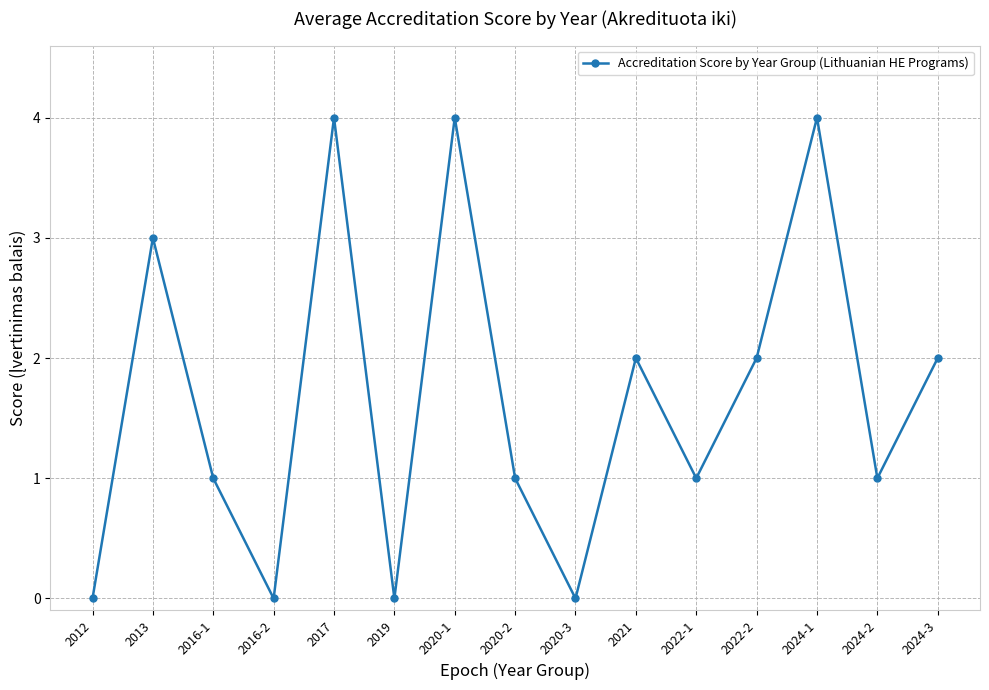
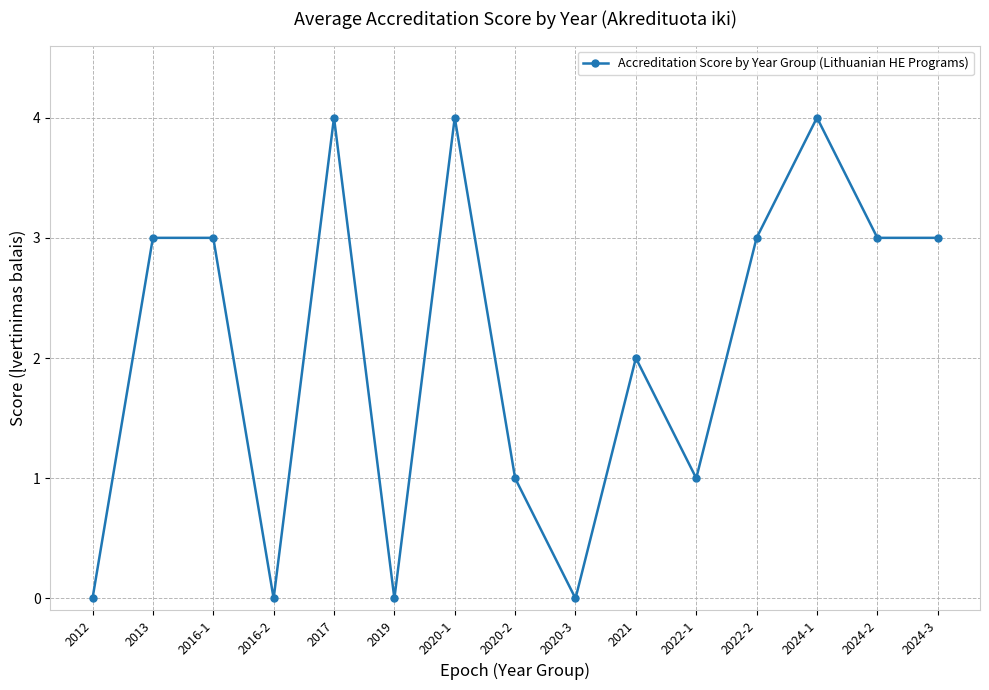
2016-1: 1 -> 3
2022-2: 2 -> 3
2024-2: 1 -> 3
2024-3: 2 -> 3
